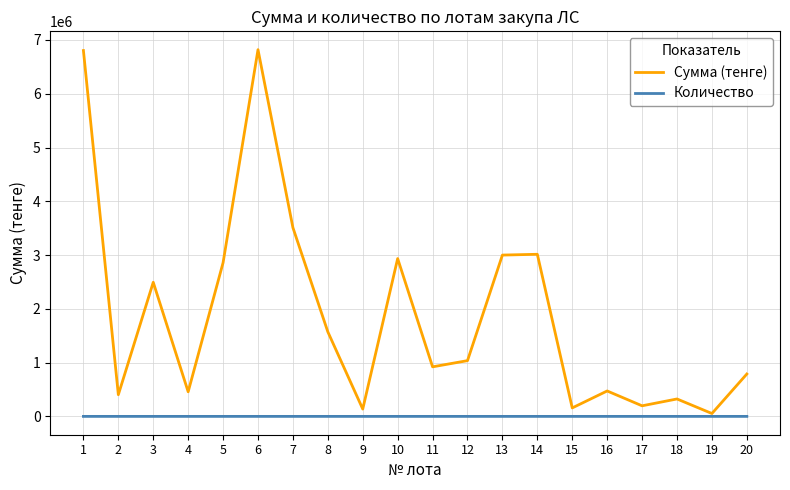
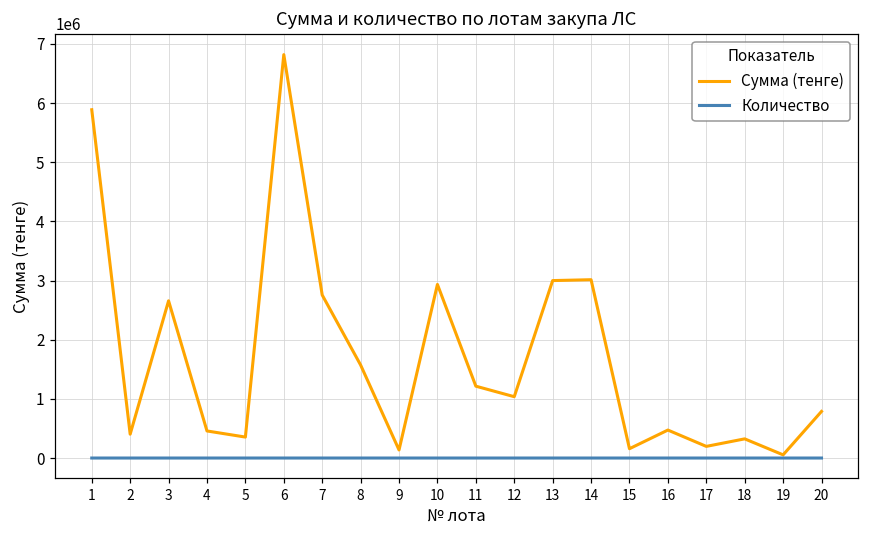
Сумма (тенге), 1: 6800000 -> 5900000
Сумма (тенге), 3: 2500000 -> 2700000
Сумма (тенге), 5: 2900000 -> 400000
Сумма (тенге), 7: 3500000 -> 2800000
Сумма (тенге), 11: 900000 -> 1200000
